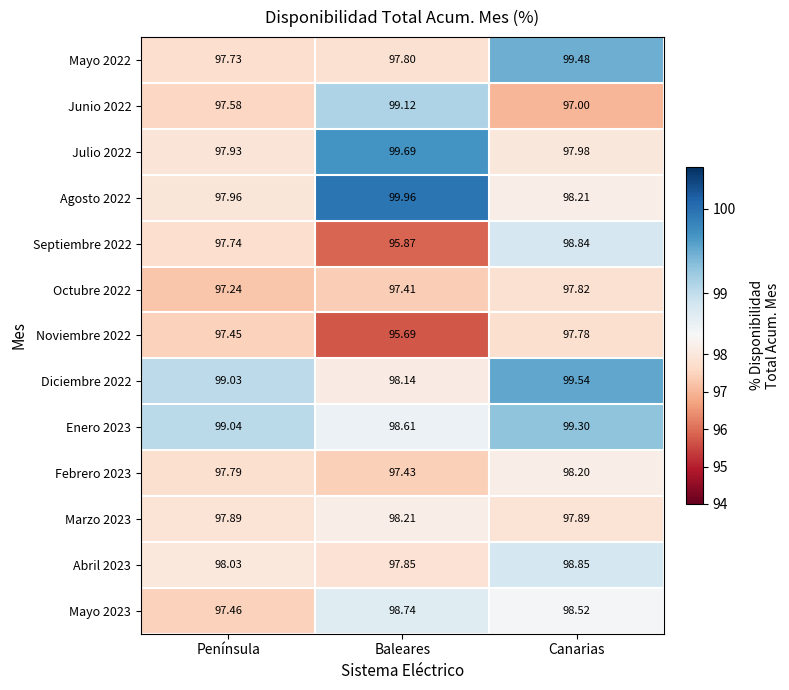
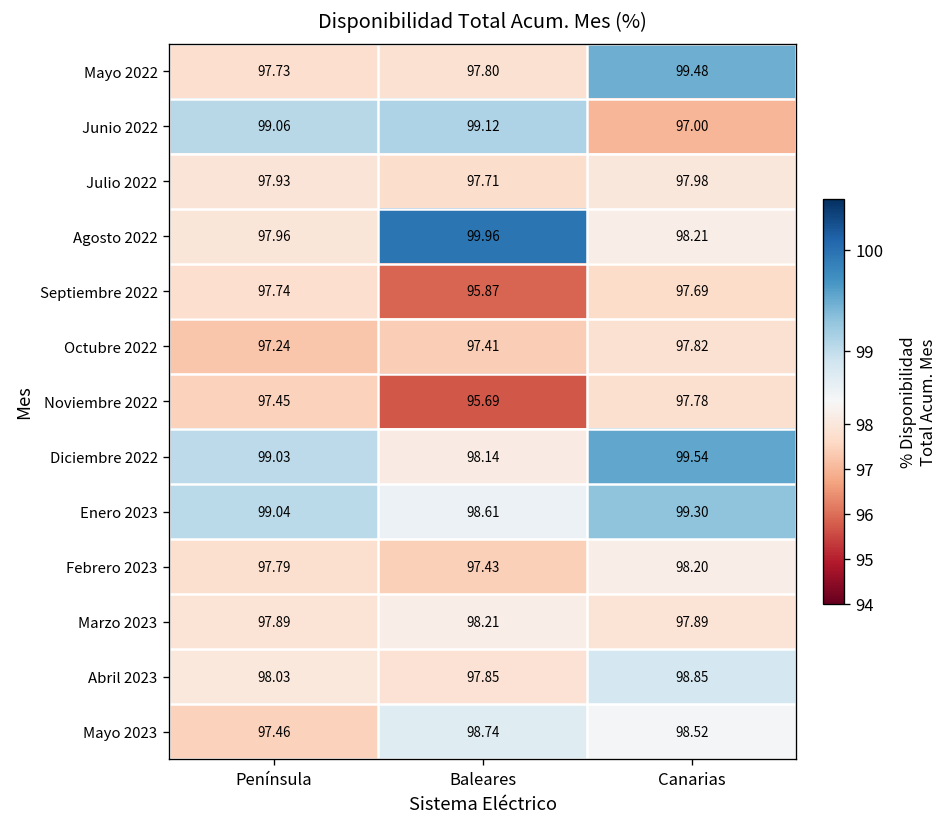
Junio 2022, Península: 97.58 -> 99.06
Julio 2022, Baleares: 99.69 -> 97.71
Septiembre 2022, Canarias: 98.84 -> 97.69
